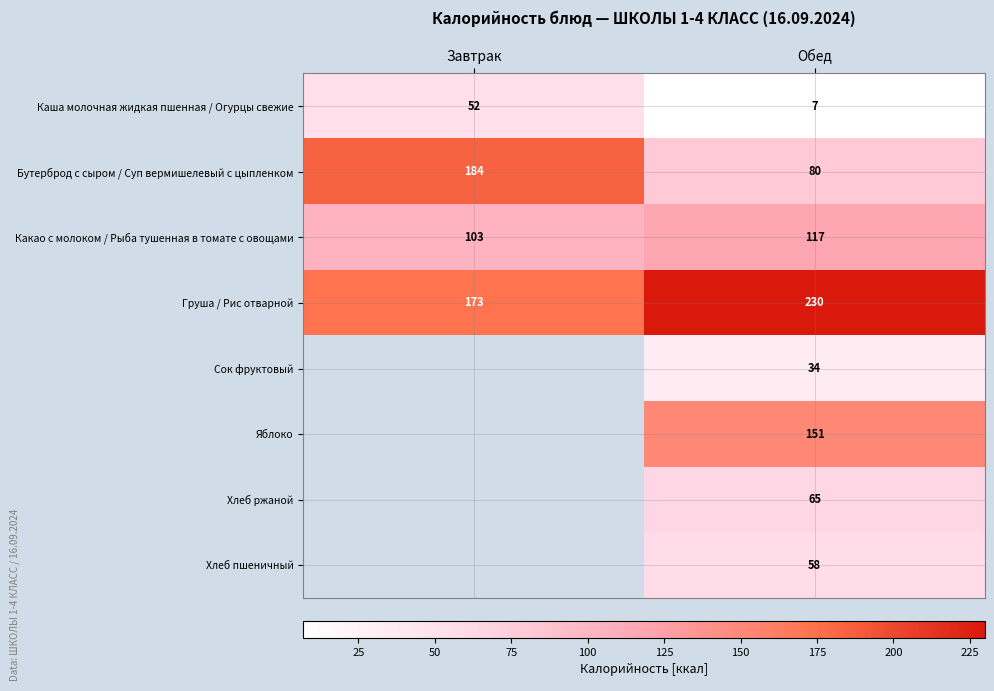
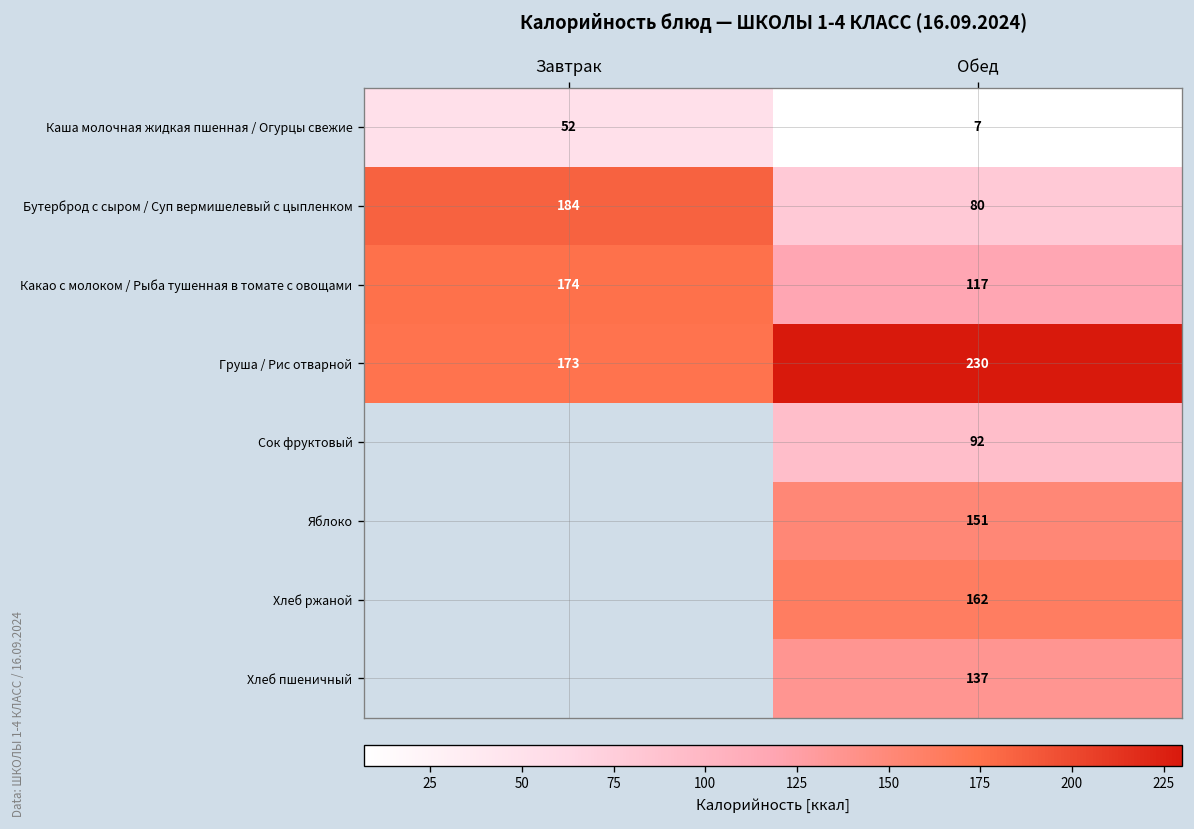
Какао с молоком / Рыба тушенная в томате с овощами, Завтрак: 103 -> 174
Сок фруктовый, Обед: 34 -> 92
Хлеб ржаной, Обед: 65 -> 162
Хлеб пшеничный, Обед: 58 -> 137
